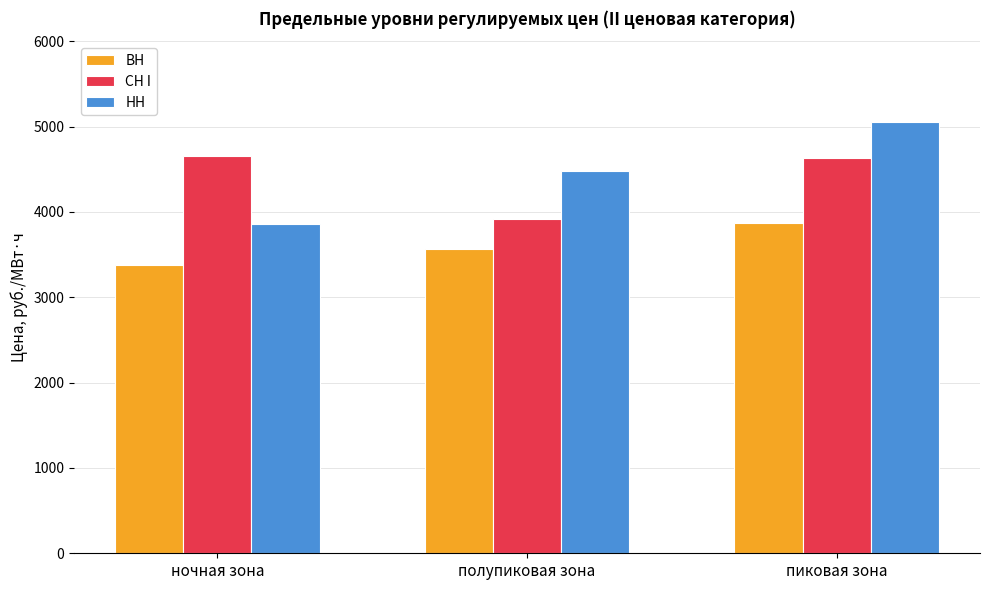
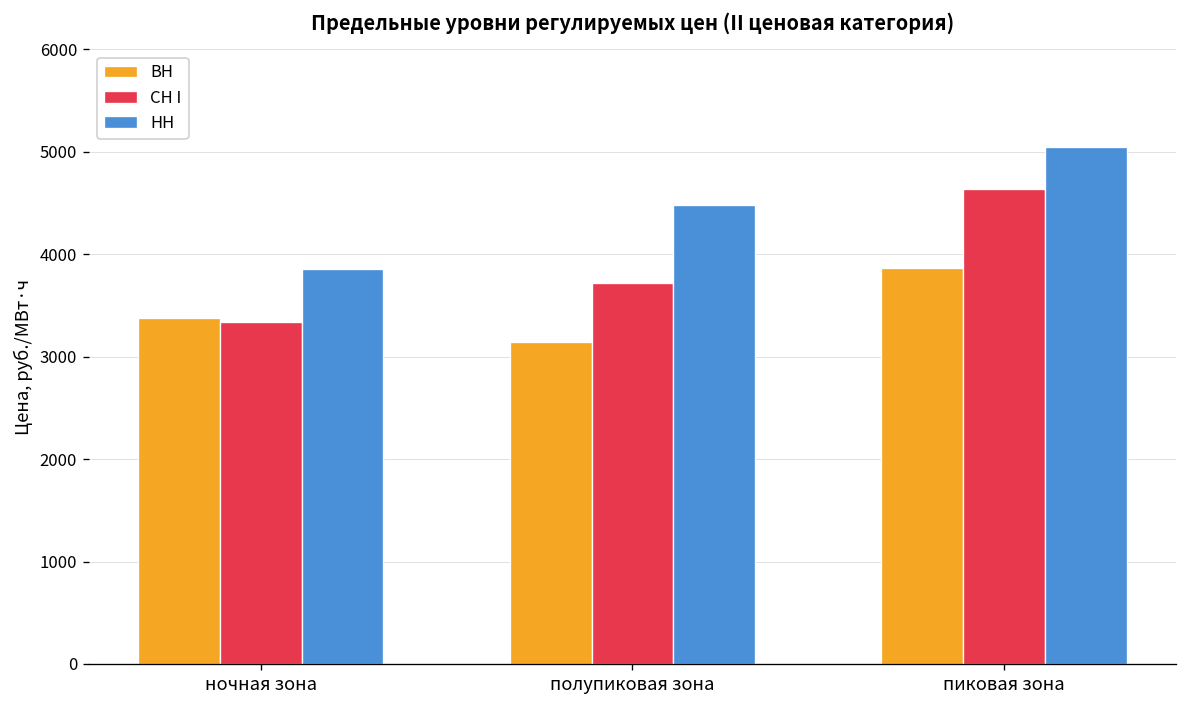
СН I, ночная зона: 4600 -> 3300
ВН, полупиковая зона: 3600 -> 3100
СН I, полупиковая зона: 3900 -> 3700
